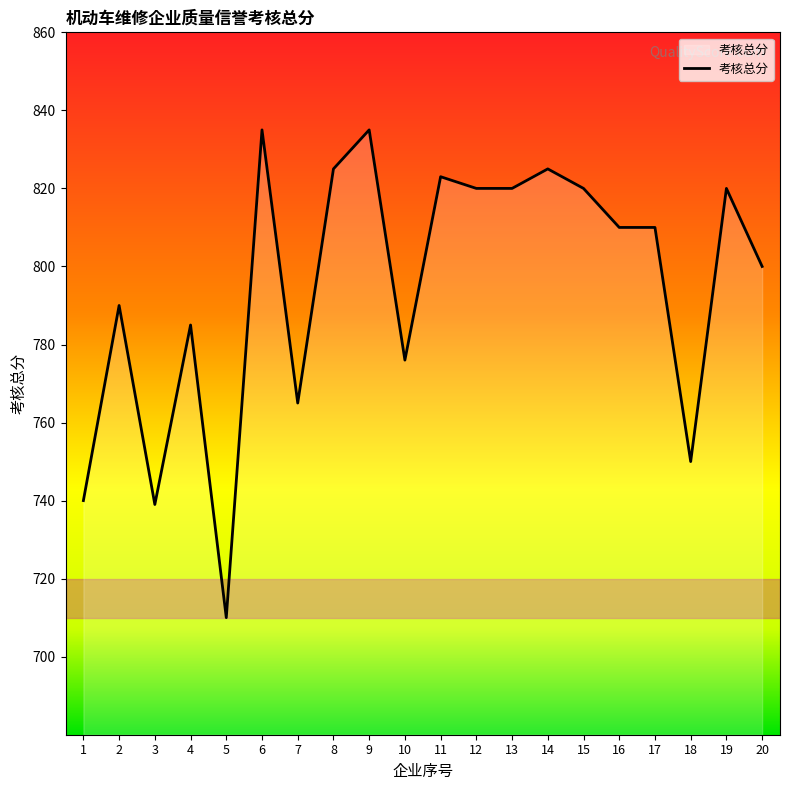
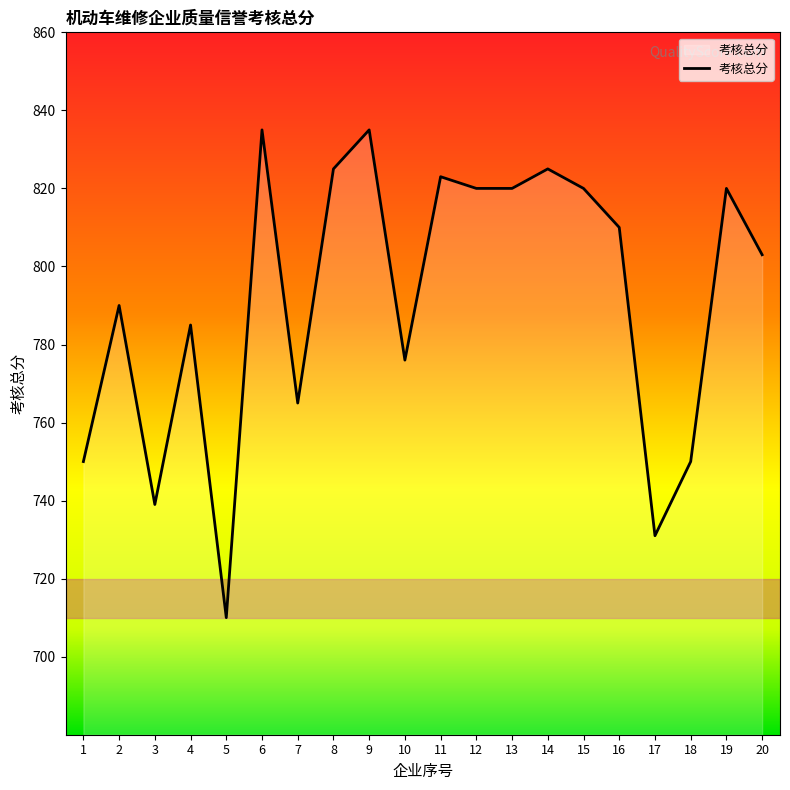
1: 740 -> 750
17: 810 -> 731
20: 800 -> 803
